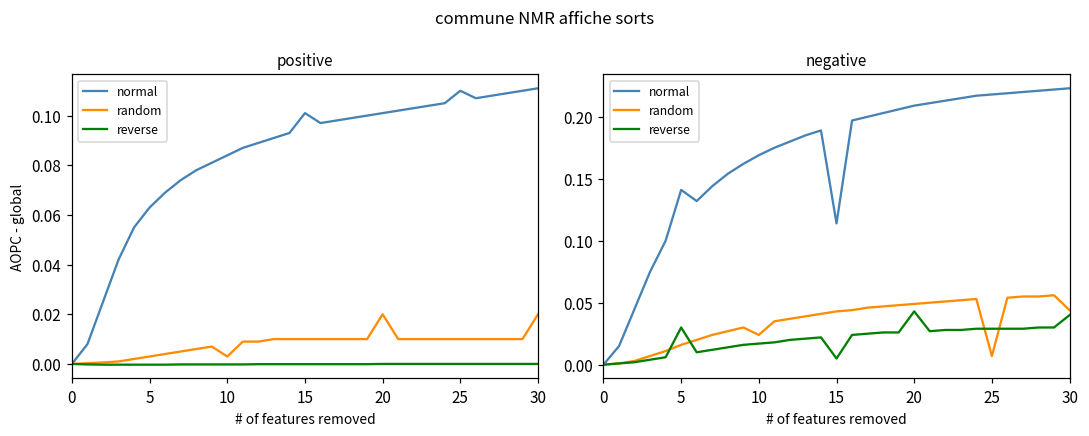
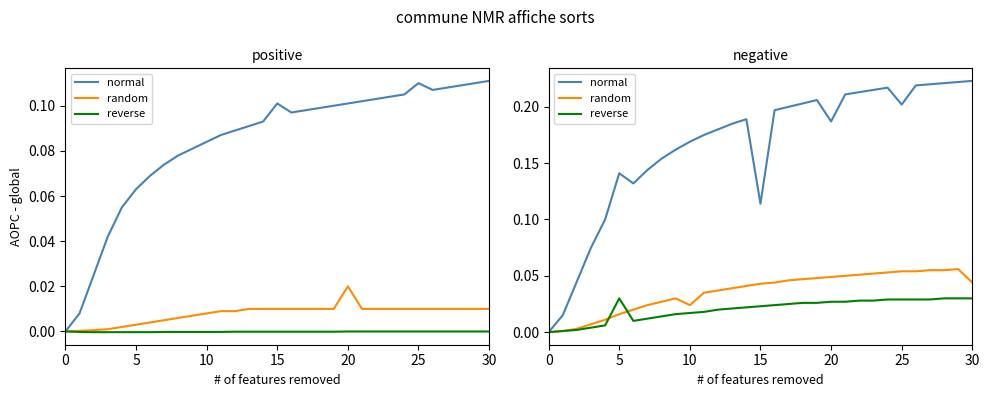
positive, random, 10: 0.003 -> 0.008
positive, random, 30: 0.02 -> 0.01
negative, reverse, 15: 0.005 -> 0.023
negative, normal, 20: 0.209 -> 0.187
negative, reverse, 20: 0.043 -> 0.027
negative, normal, 25: 0.218 -> 0.202
negative, random, 25: 0.007 -> 0.054
negative, reverse, 30: 0.04 -> 0.03
